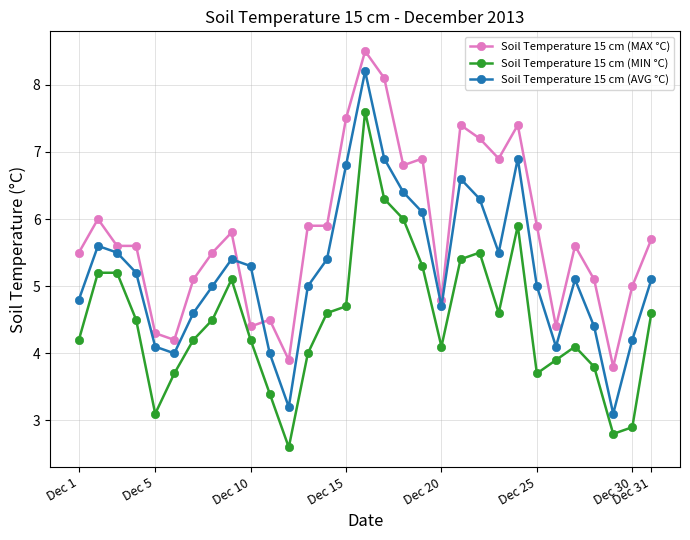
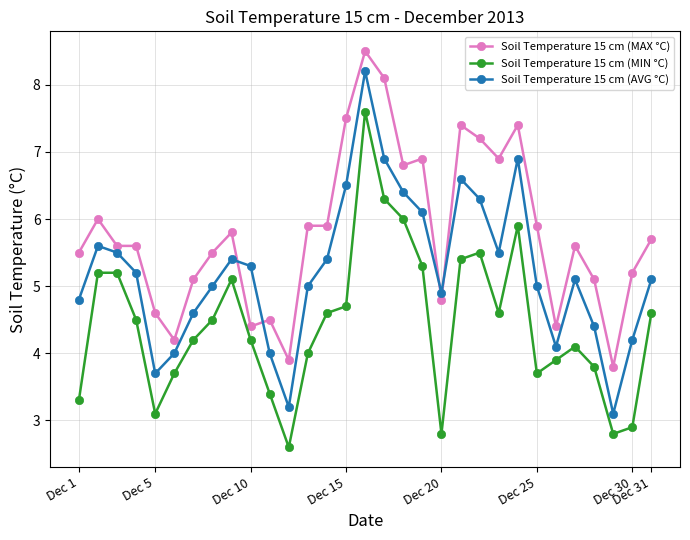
Soil Temperature 15 cm (MIN °C), Dec 1: 4.2 -> 3.3
Soil Temperature 15 cm (MAX °C), Dec 5: 4.3 -> 4.6
Soil Temperature 15 cm (AVG °C), Dec 5: 4.1 -> 3.7
Soil Temperature 15 cm (AVG °C), Dec 15: 6.8 -> 6.5
Soil Temperature 15 cm (MIN °C), Dec 20: 4.1 -> 2.8
Soil Temperature 15 cm (AVG °C), Dec 20: 4.7 -> 4.9
Soil Temperature 15 cm (MAX °C), Dec 30: 5.0 -> 5.2
